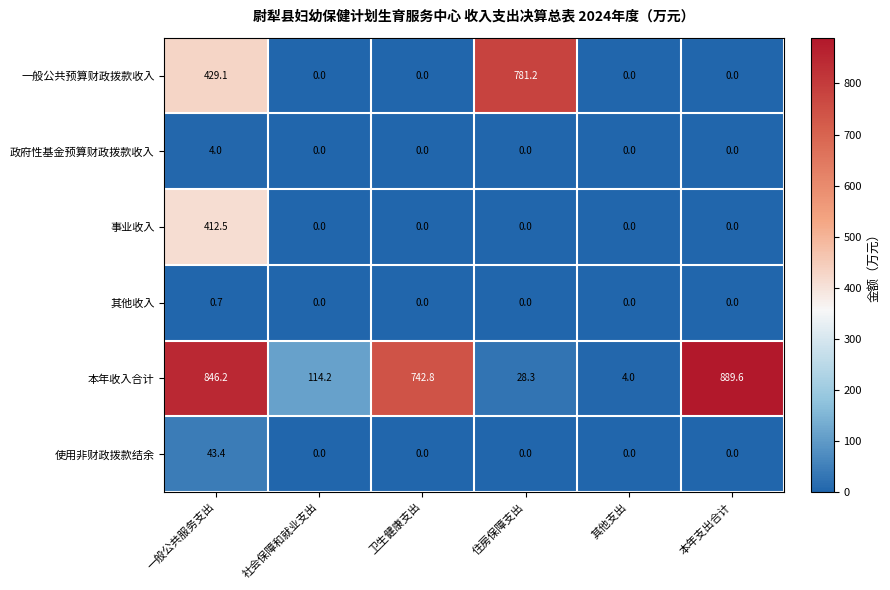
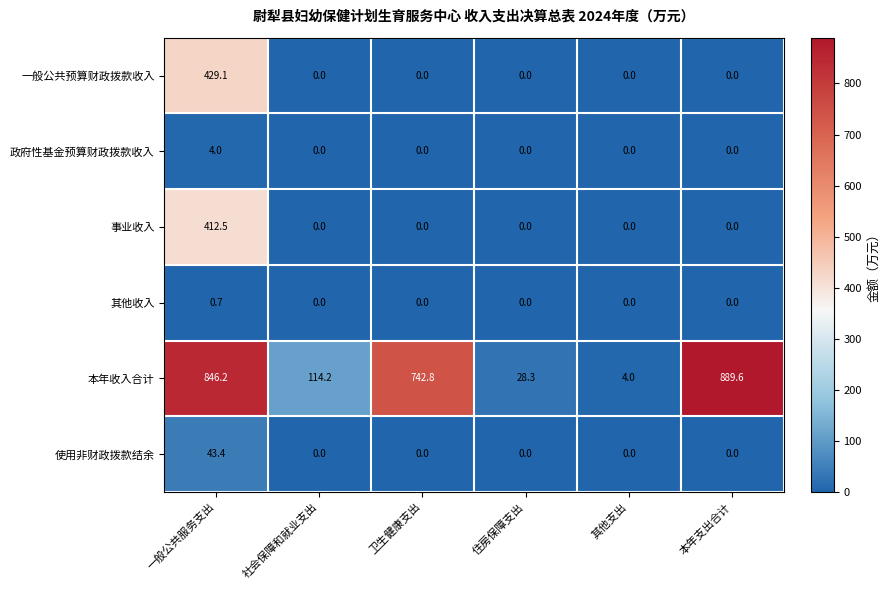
一般公共预算财政拨款收入, 住房保障支出: 781.2 -> 0.0
